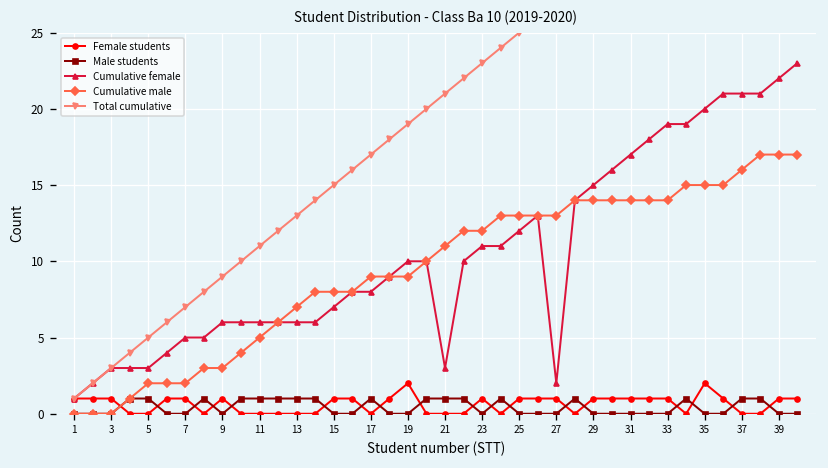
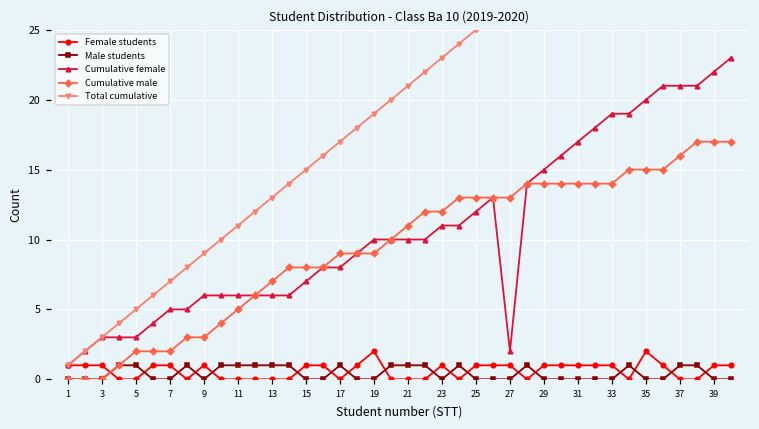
Cumulative female, 21: 3 -> 10
